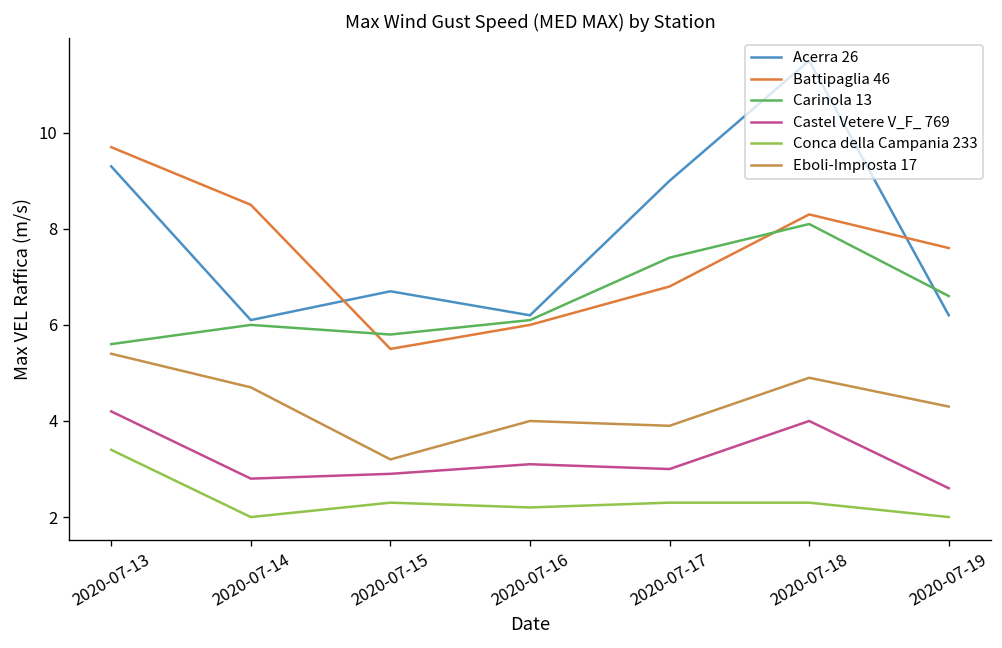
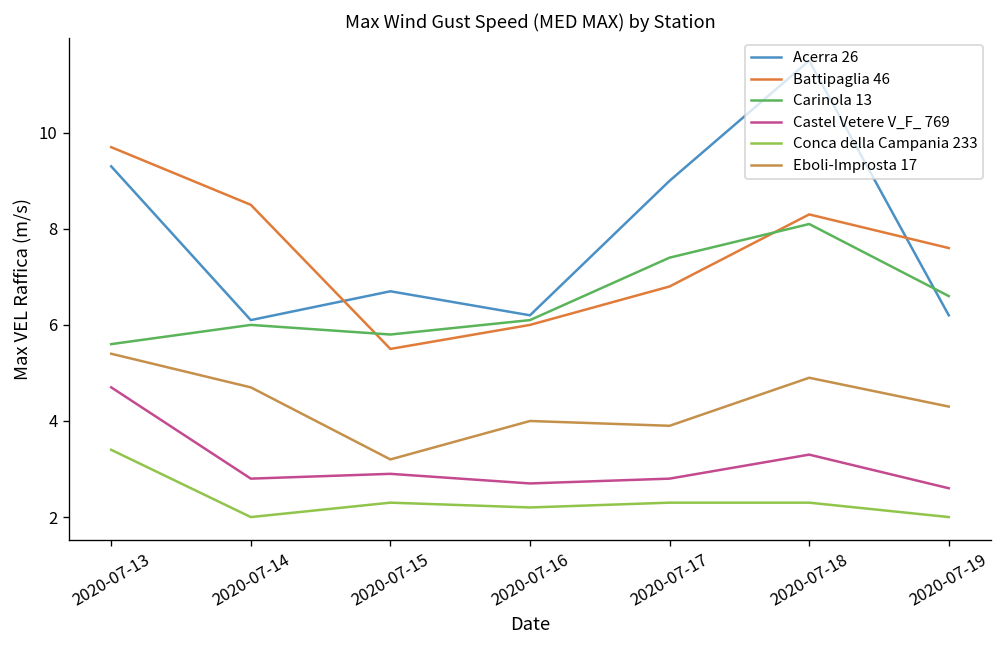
Castel Vetere V_F_ 769, 2020-07-13: 4.2 -> 4.7
Castel Vetere V_F_ 769, 2020-07-16: 3.1 -> 2.7
Castel Vetere V_F_ 769, 2020-07-17: 3.0 -> 2.8
Castel Vetere V_F_ 769, 2020-07-18: 4.0 -> 3.3
